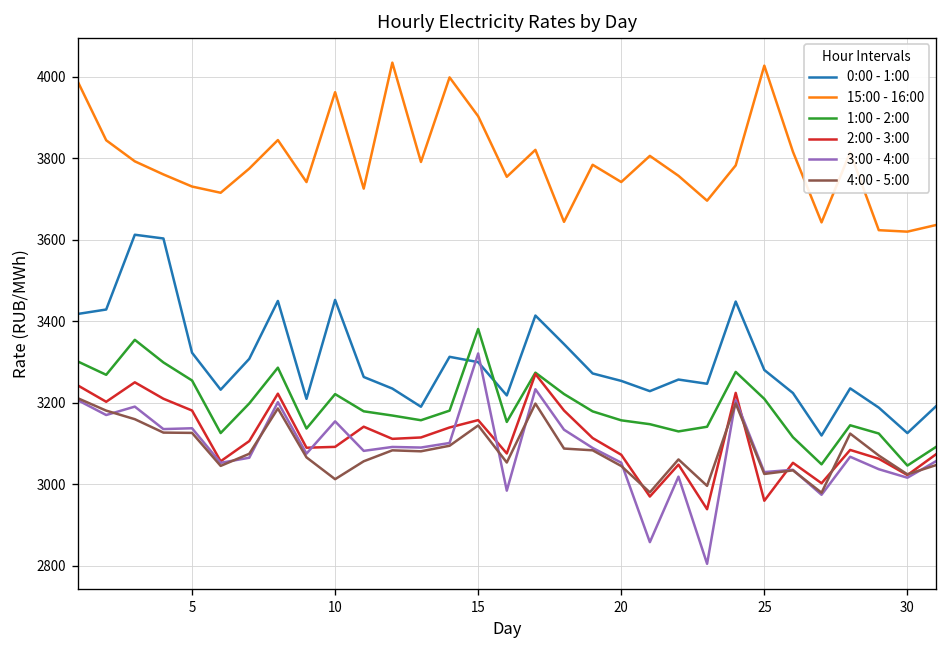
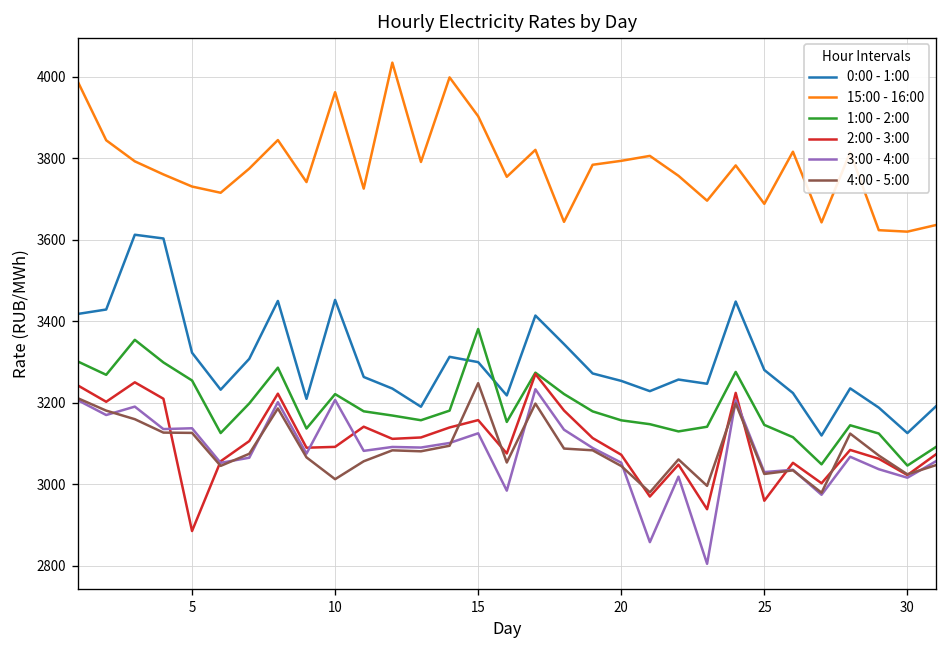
2:00 - 3:00, 5: 3180 -> 2890
3:00 - 4:00, 10: 3150 -> 3210
3:00 - 4:00, 15: 3320 -> 3130
4:00 - 5:00, 15: 3140 -> 3250
15:00 - 16:00, 20: 3740 -> 3790
15:00 - 16:00, 25: 4030 -> 3690
1:00 - 2:00, 25: 3210 -> 3150
